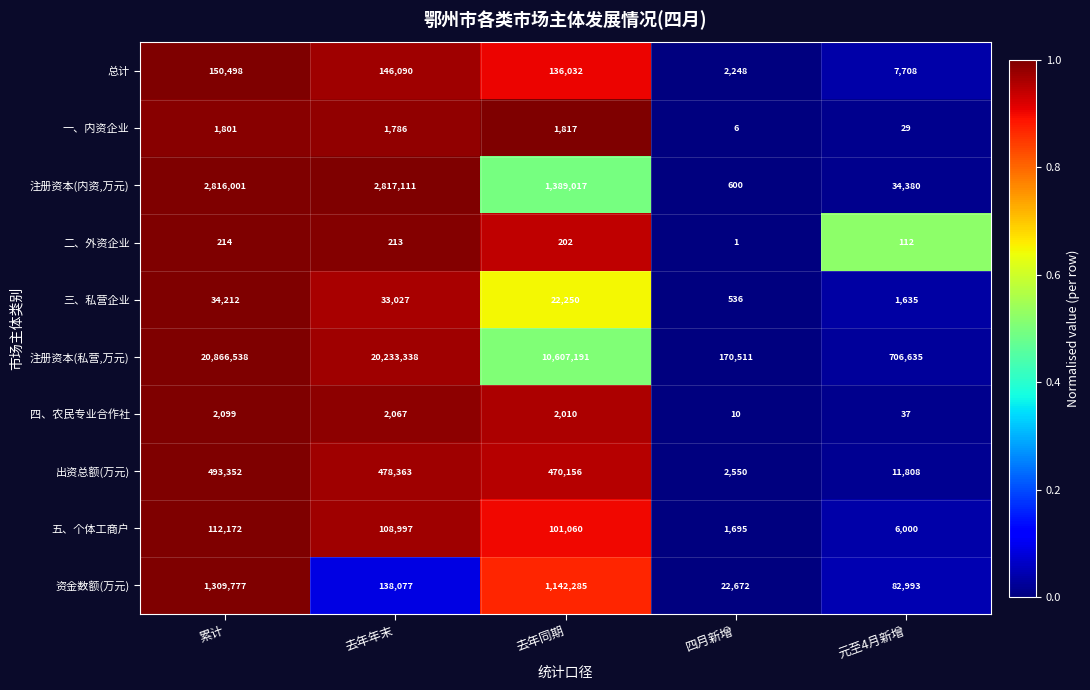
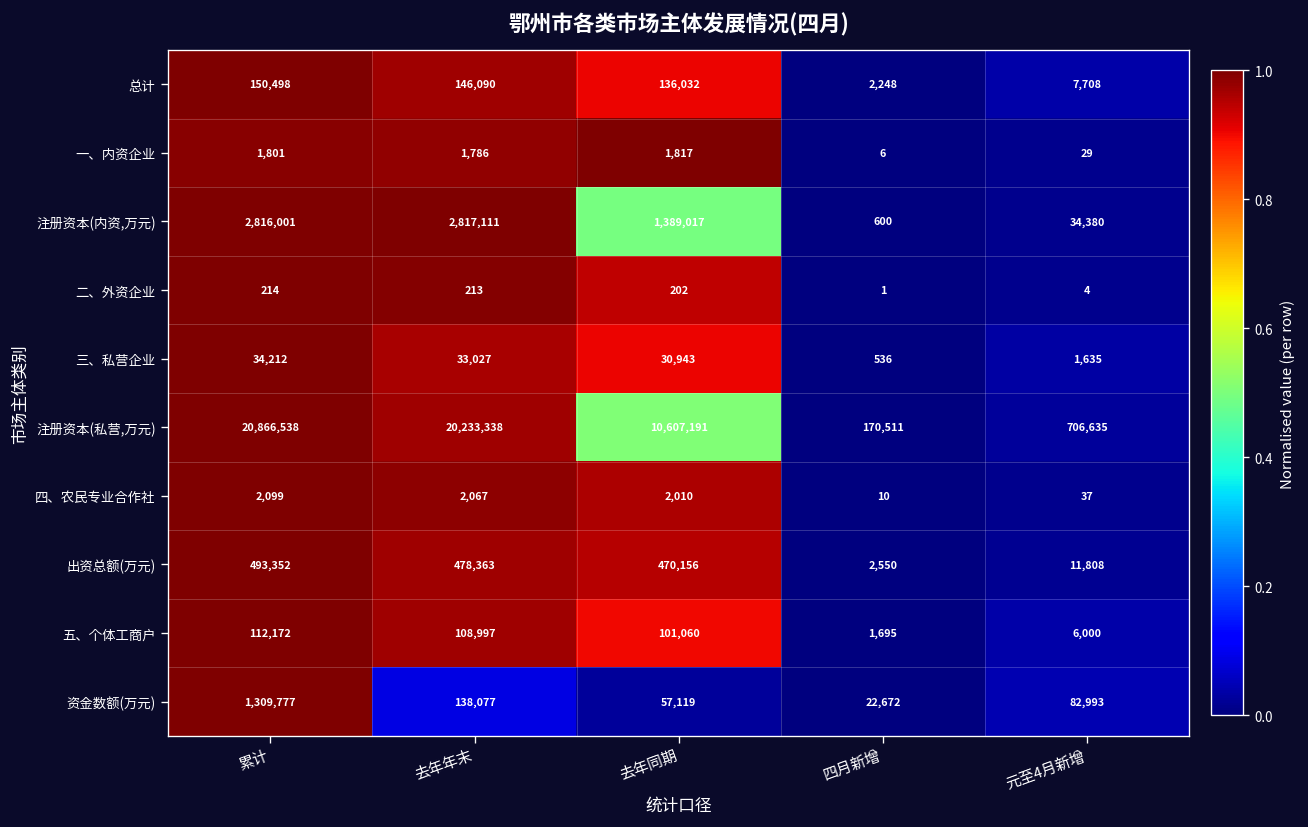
二、外资企业, 元至4月新增: 112 -> 4
三、私营企业, 去年同期: 22,250 -> 30,943
资金数额(万元), 去年同期: 1,142,285 -> 57,119
